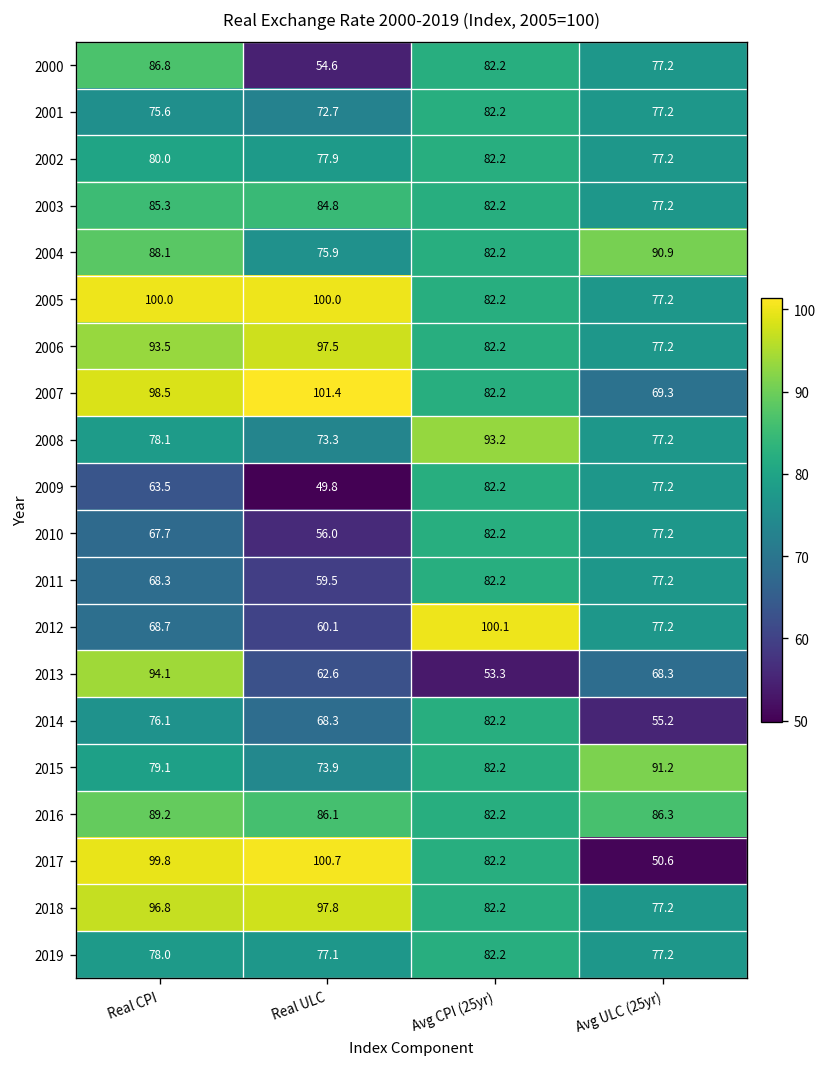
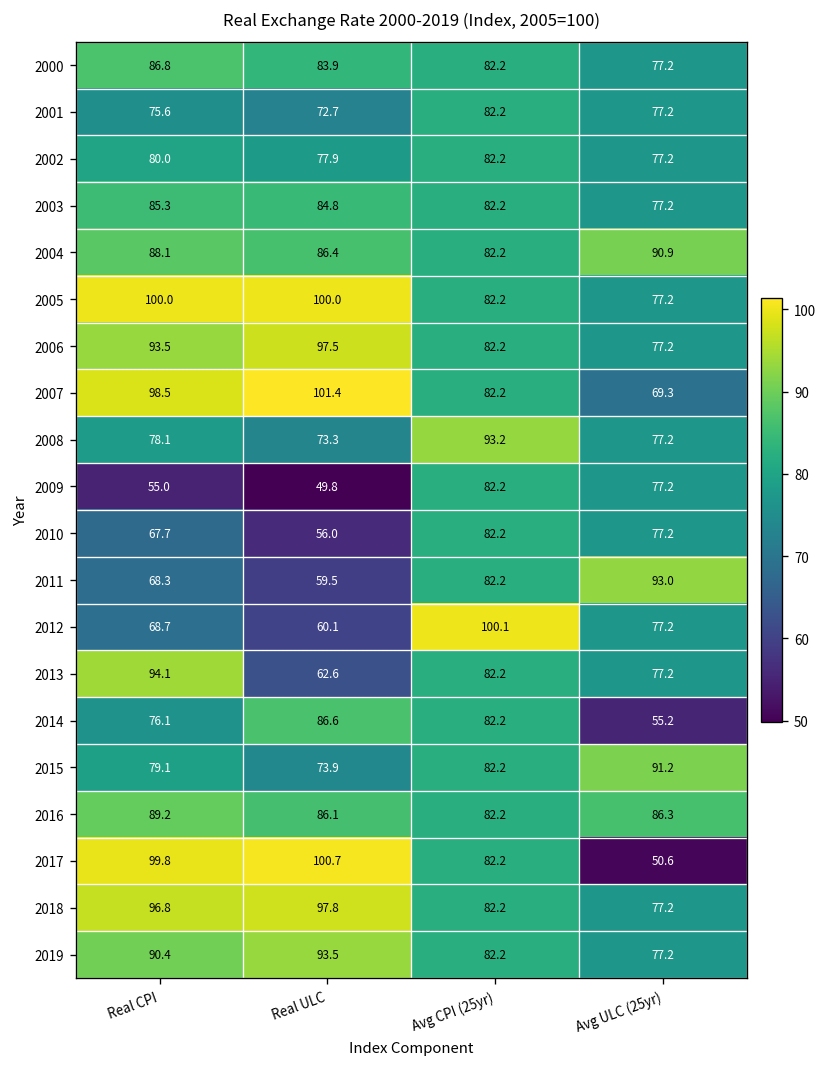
2000, Real ULC: 54.6 -> 83.9
2004, Real ULC: 75.9 -> 86.4
2009, Real CPI: 63.5 -> 55.0
2011, Avg ULC (25yr): 77.2 -> 93.0
2013, Avg CPI (25yr): 53.3 -> 82.2
2013, Avg ULC (25yr): 68.3 -> 77.2
2014, Real ULC: 68.3 -> 86.6
2019, Real CPI: 78.0 -> 90.4
2019, Real ULC: 77.1 -> 93.5
